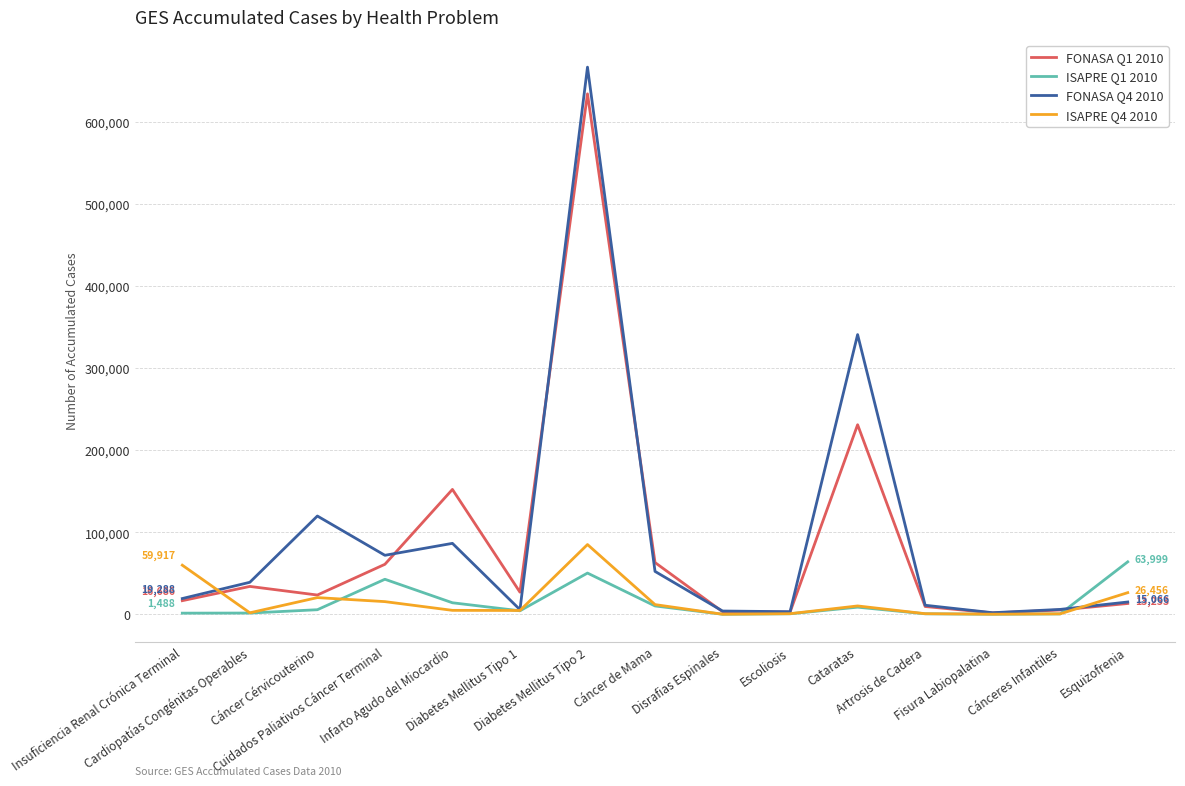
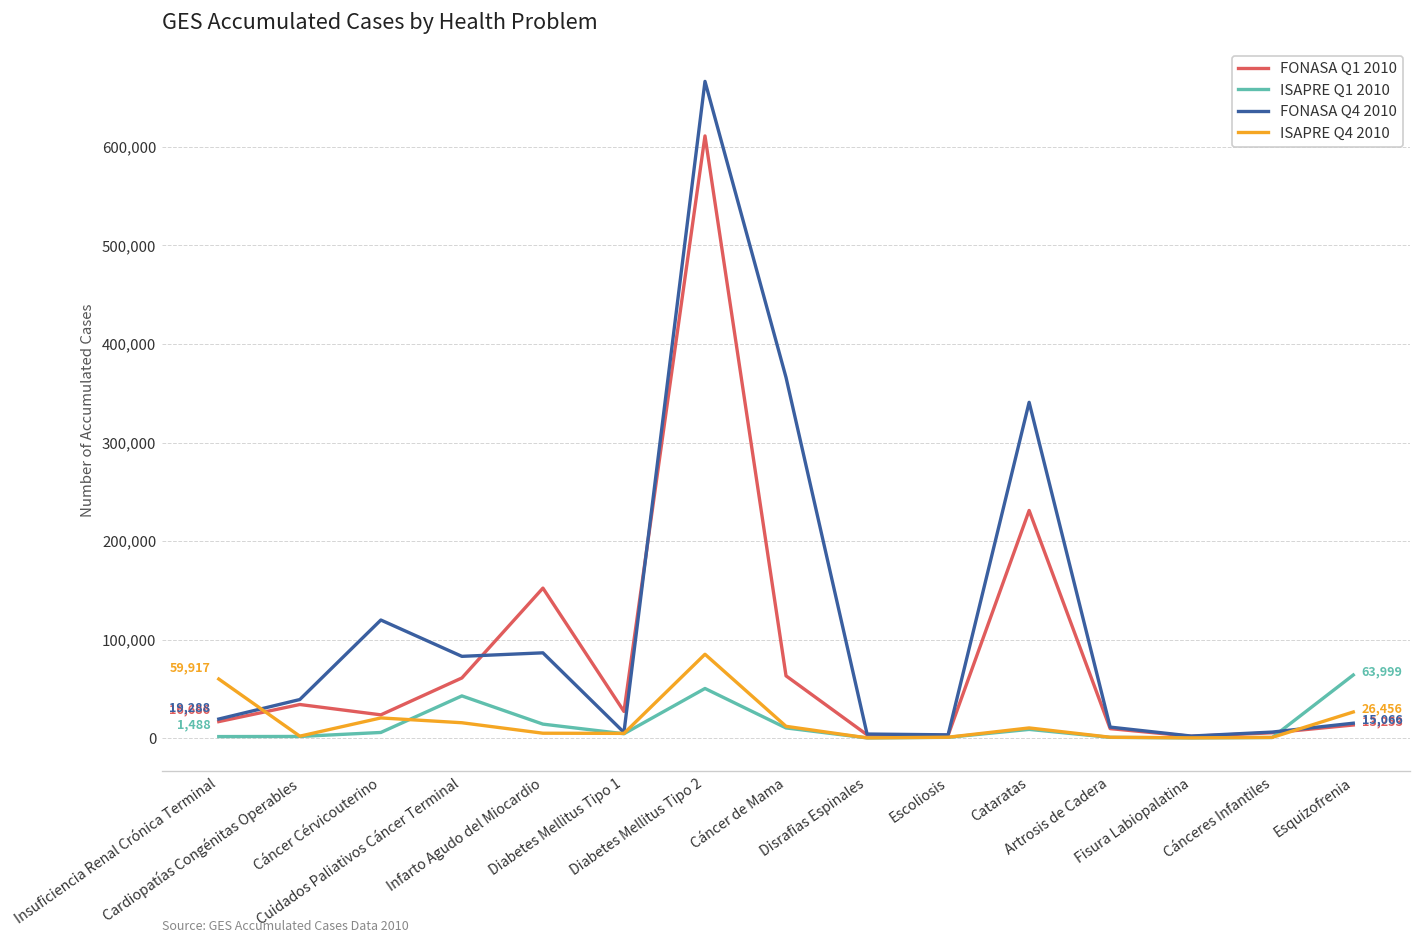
FONASA Q4 2010, Cuidados Paliativos Cáncer Terminal: 70,000 -> 80,000
FONASA Q1 2010, Diabetes Mellitus Tipo 2: 630,000 -> 610,000
FONASA Q4 2010, Cáncer de Mama: 50,000 -> 370,000
